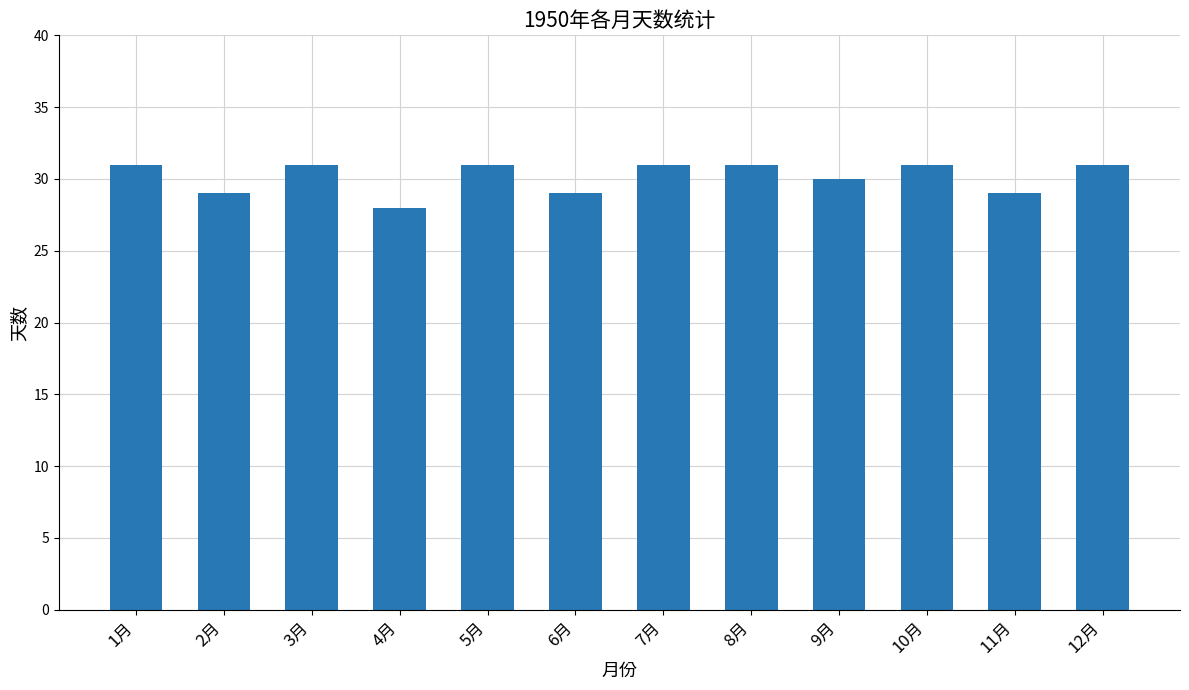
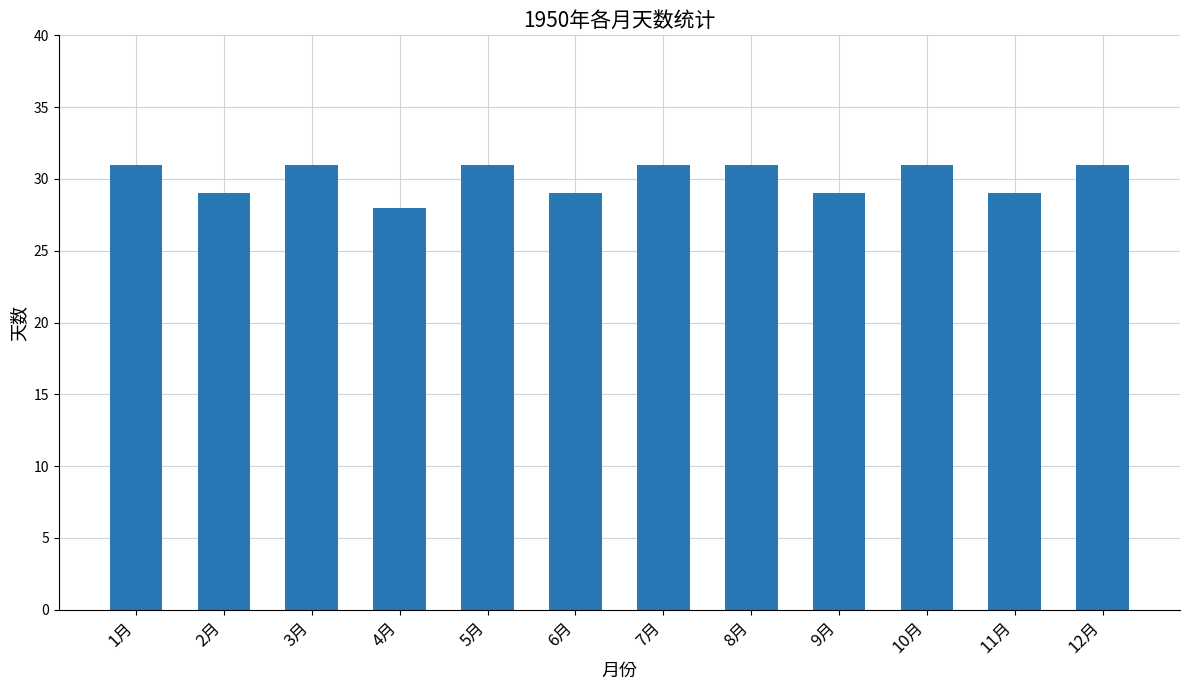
9月: 30 -> 29
